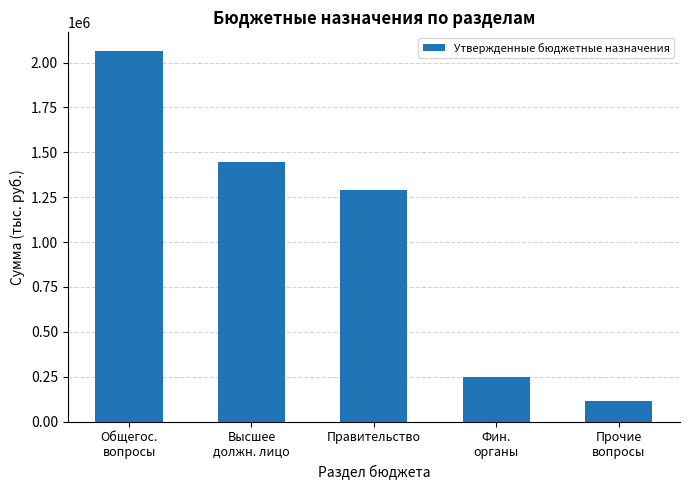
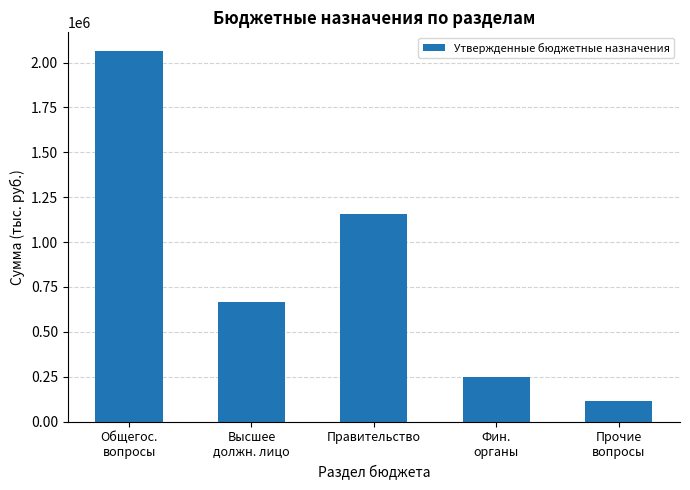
Высшее должн. лицо: 1450000 -> 660000
Правительство: 1290000 -> 1160000
